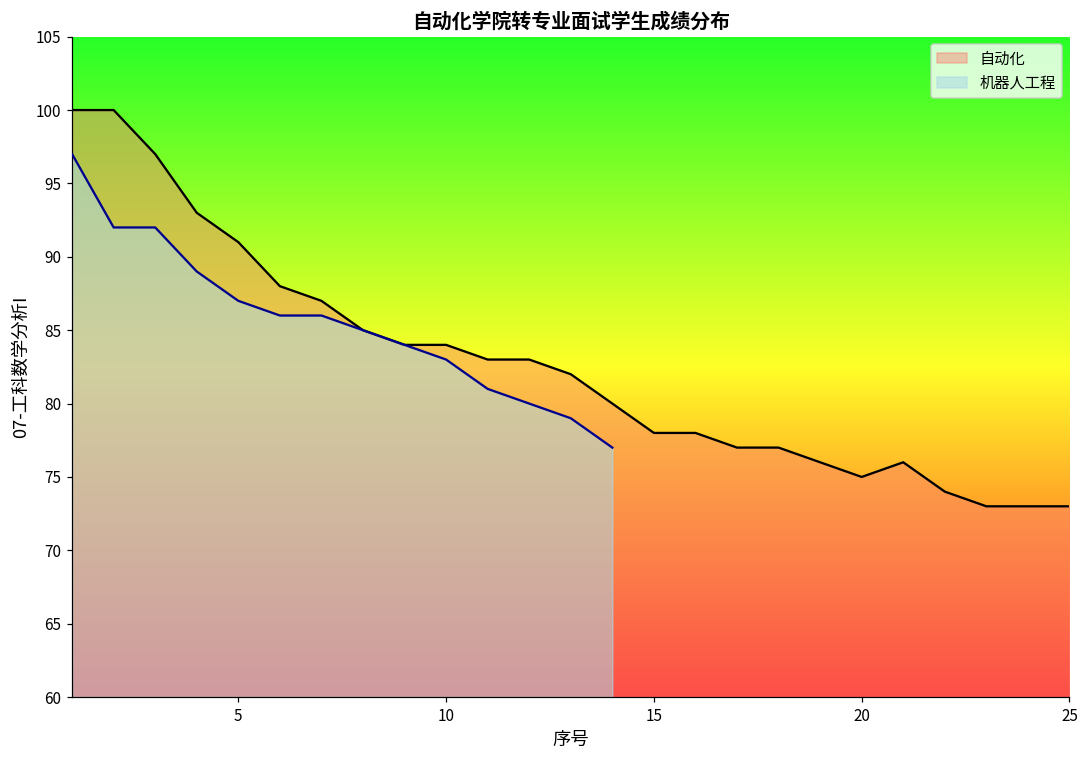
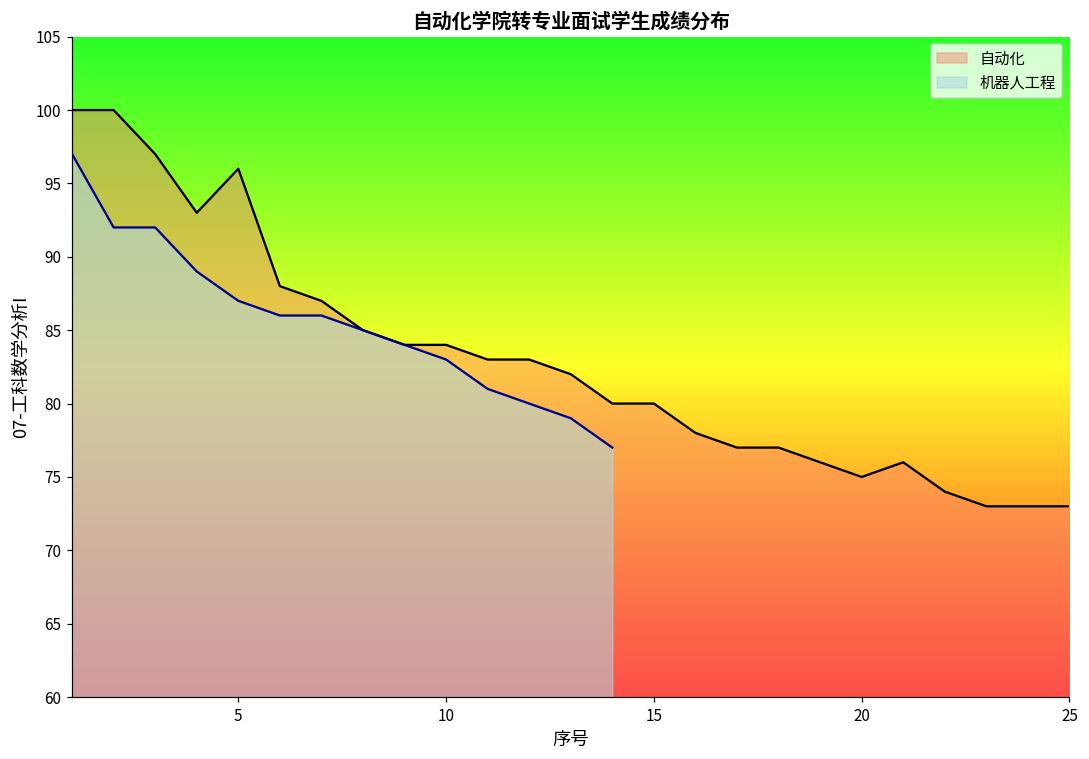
自动化, 5: 91 -> 96
自动化, 15: 78 -> 80
